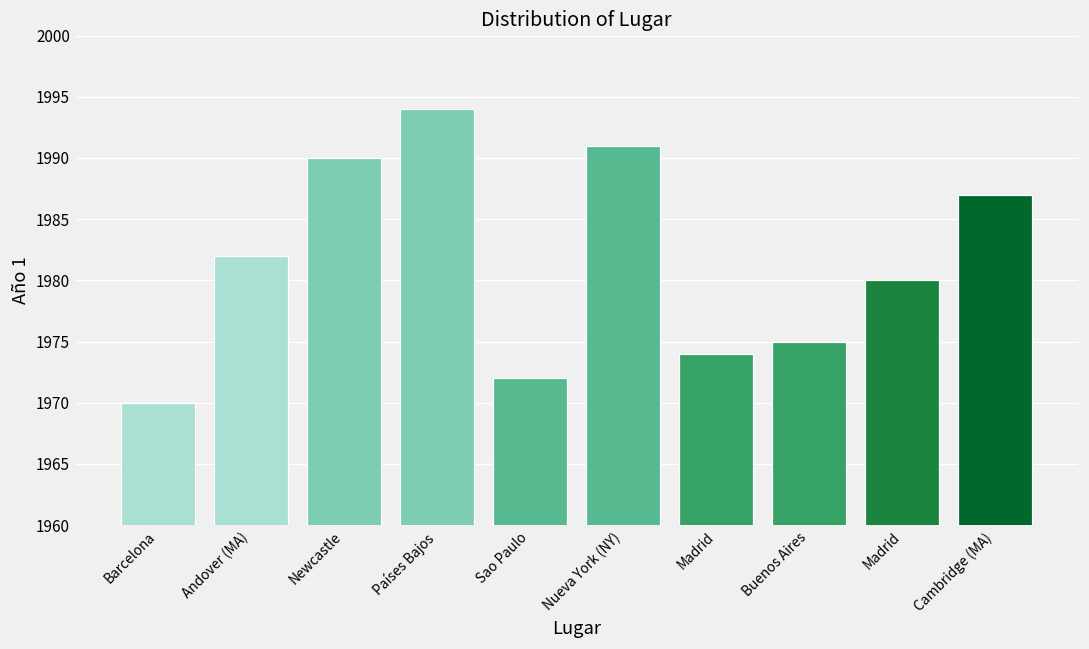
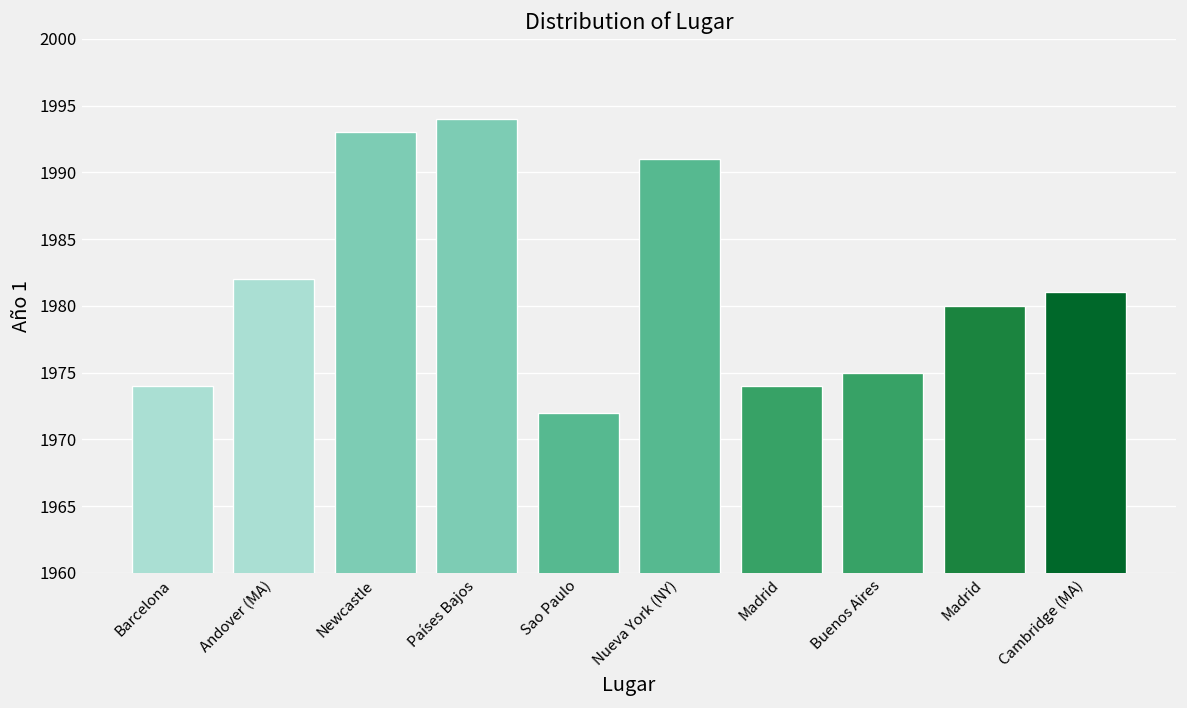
Barcelona: 1970 -> 1974
Newcastle: 1990 -> 1993
Cambridge (MA): 1987 -> 1981
